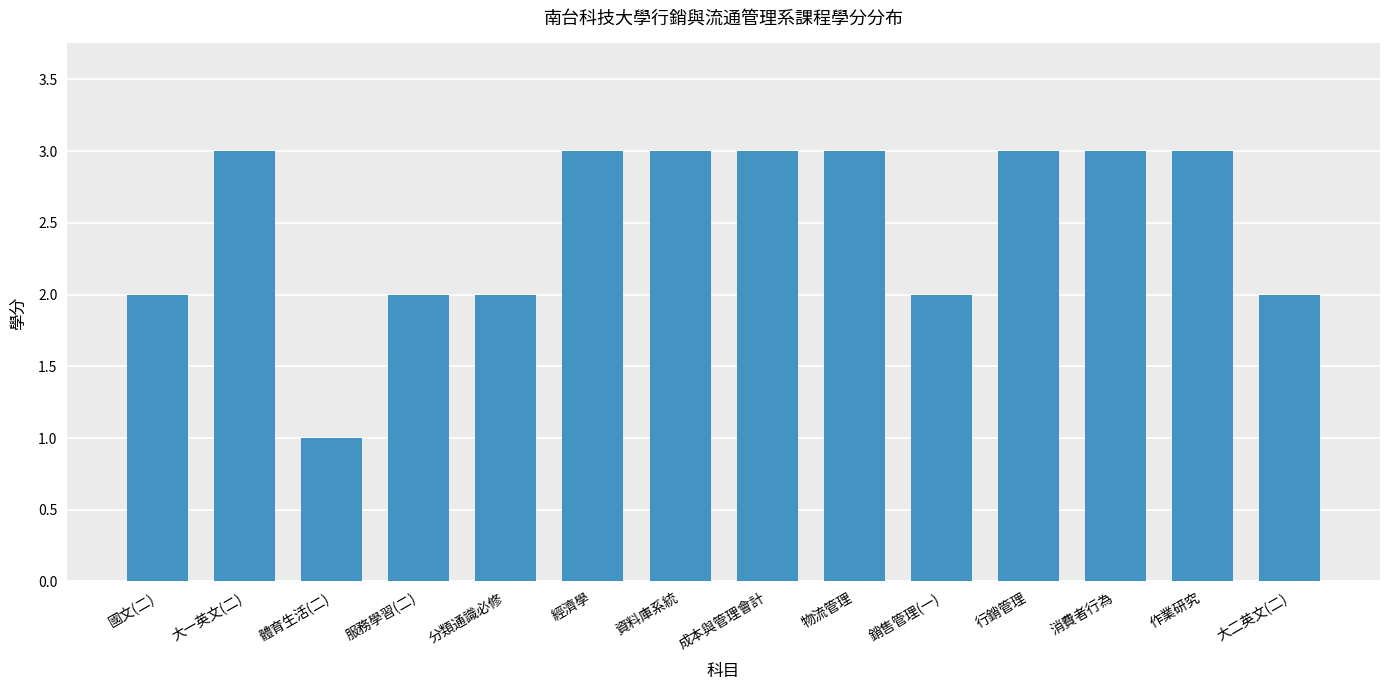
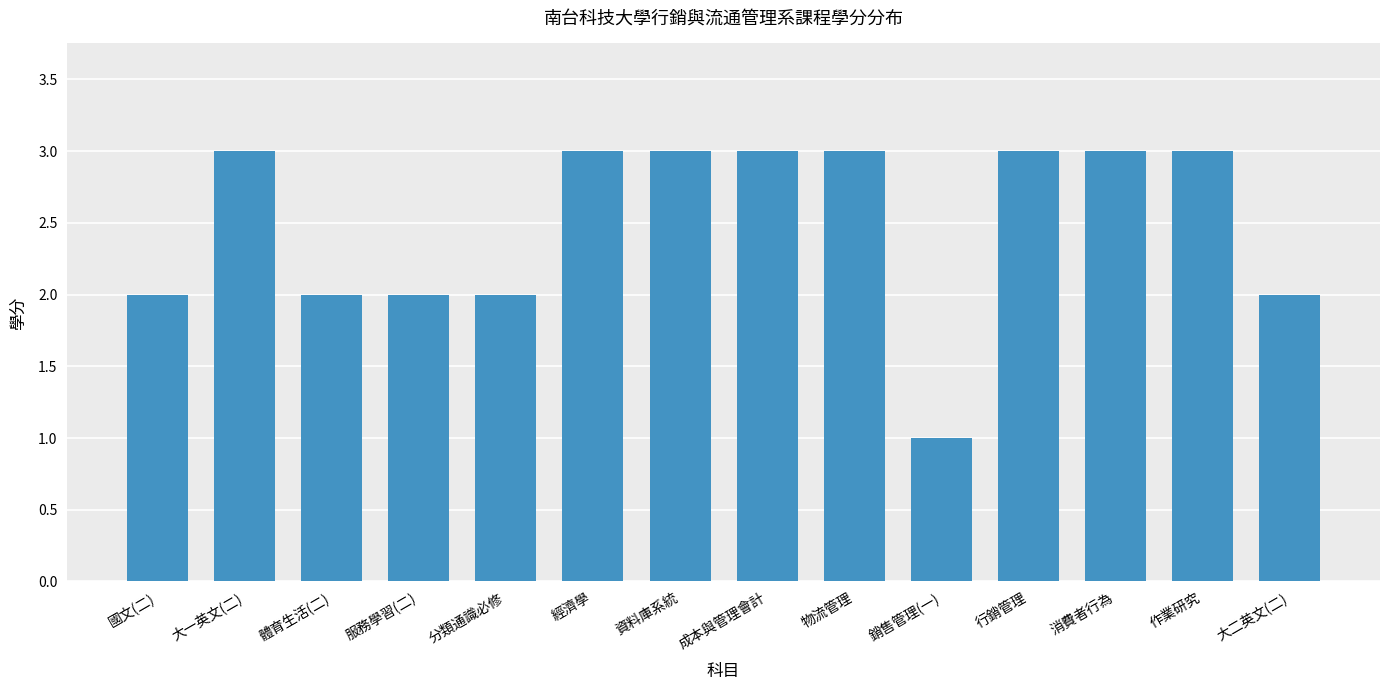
體育生活(二): 1 -> 2
銷售管理(一): 2 -> 1
